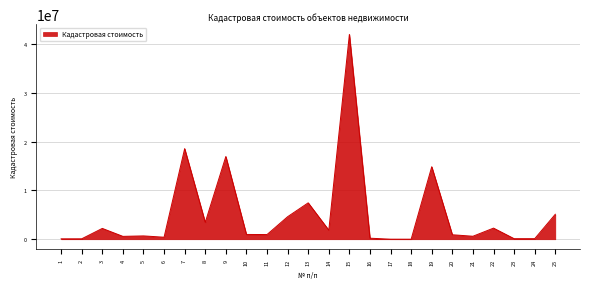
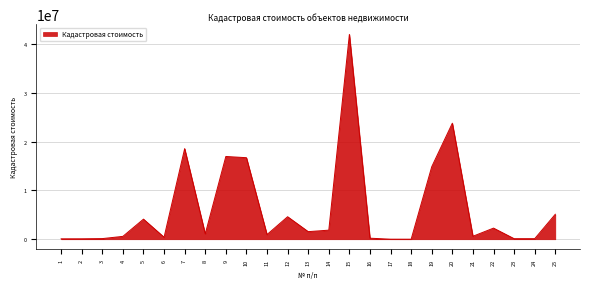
3: 2000000 -> 0
5: 1000000 -> 4000000
8: 3000000 -> 1000000
10: 1000000 -> 17000000
13: 7000000 -> 2000000
20: 1000000 -> 24000000
